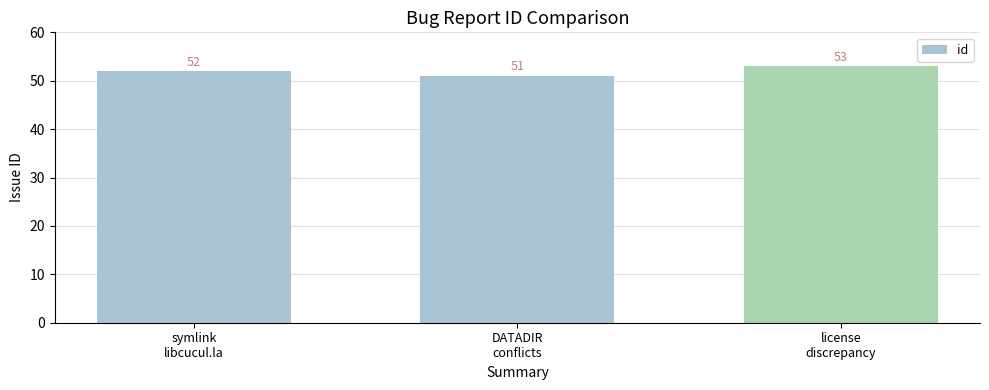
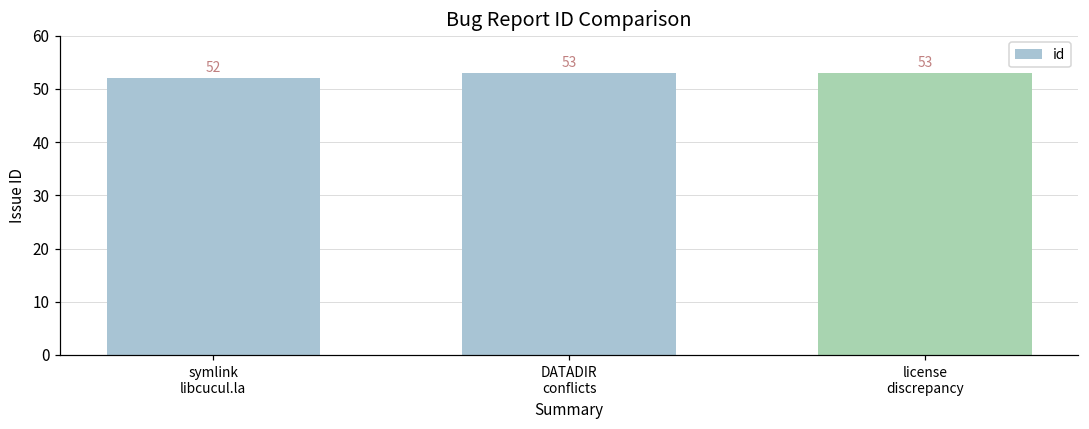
DATADIR conflicts: 51 -> 53
